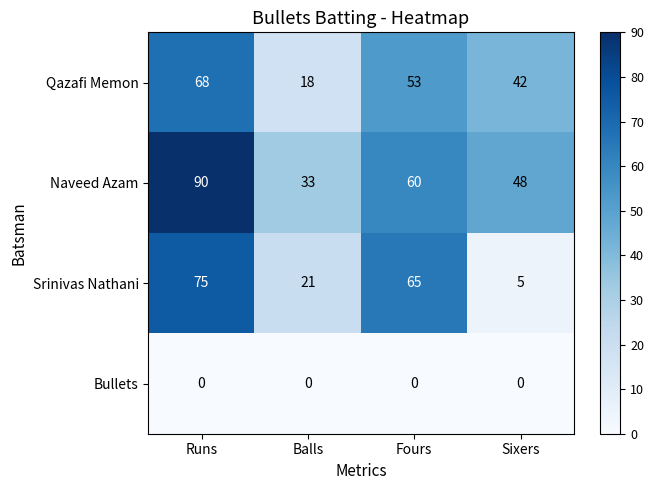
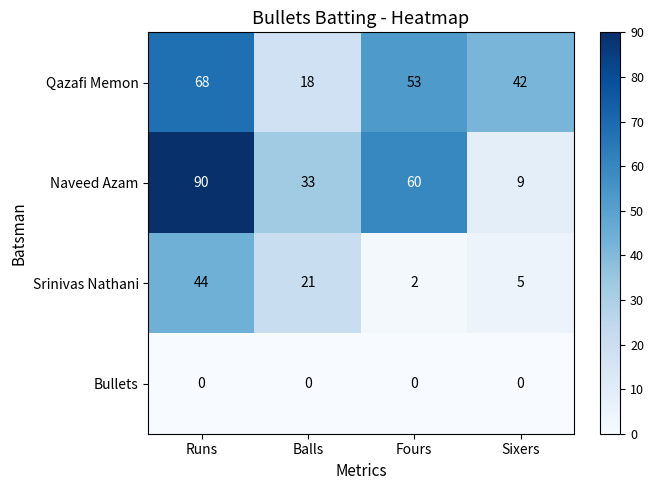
Naveed Azam, Sixers: 48 -> 9
Srinivas Nathani, Runs: 75 -> 44
Srinivas Nathani, Fours: 65 -> 2
